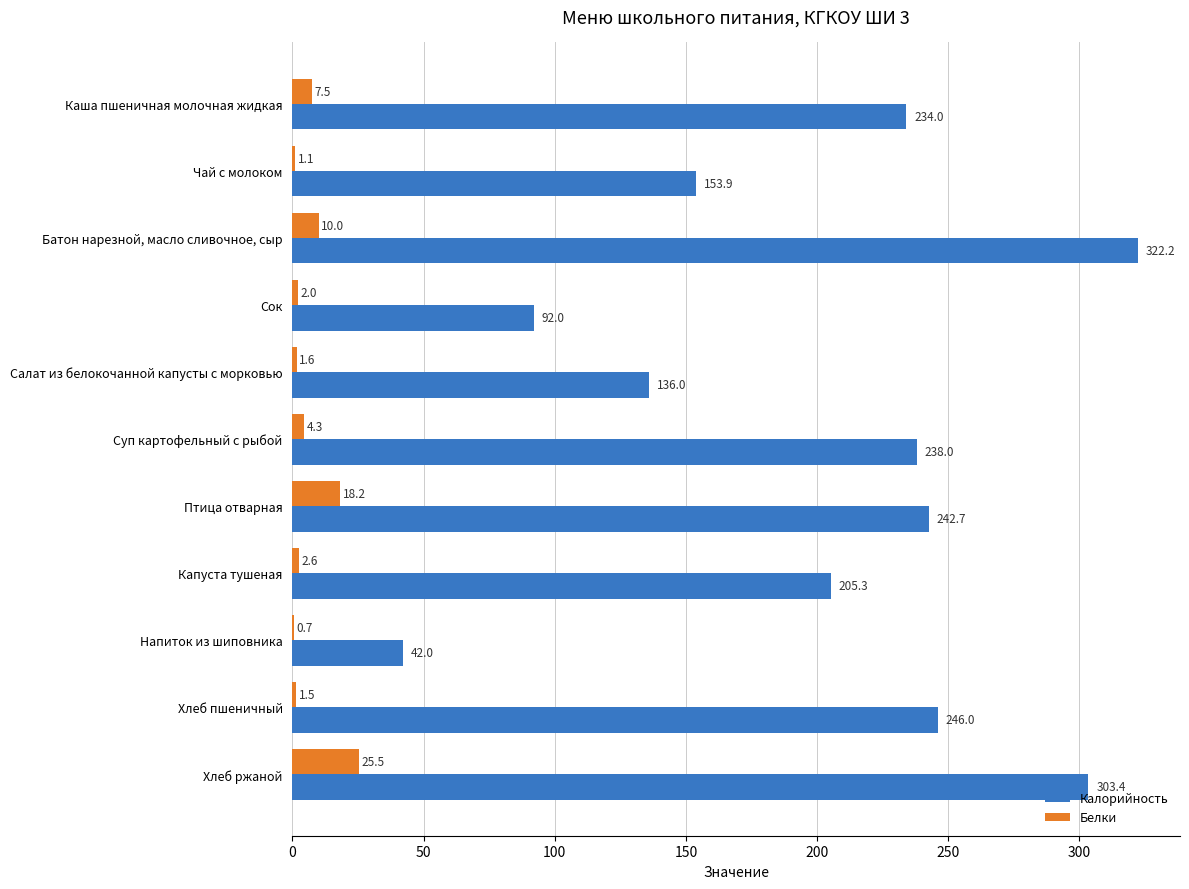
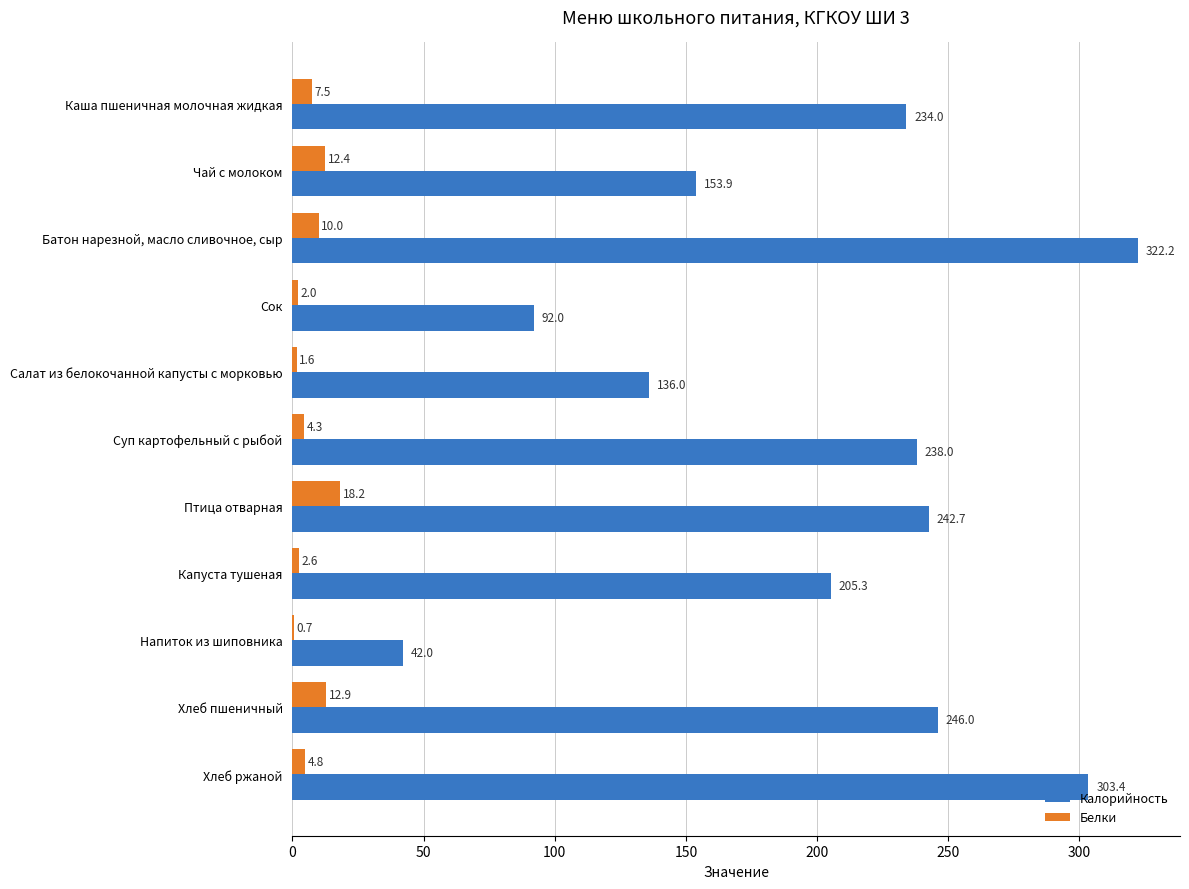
Белки, Чай с молоком: 1.1 -> 12.4
Белки, Хлеб пшеничный: 1.5 -> 12.9
Белки, Хлеб ржаной: 25.5 -> 4.8
